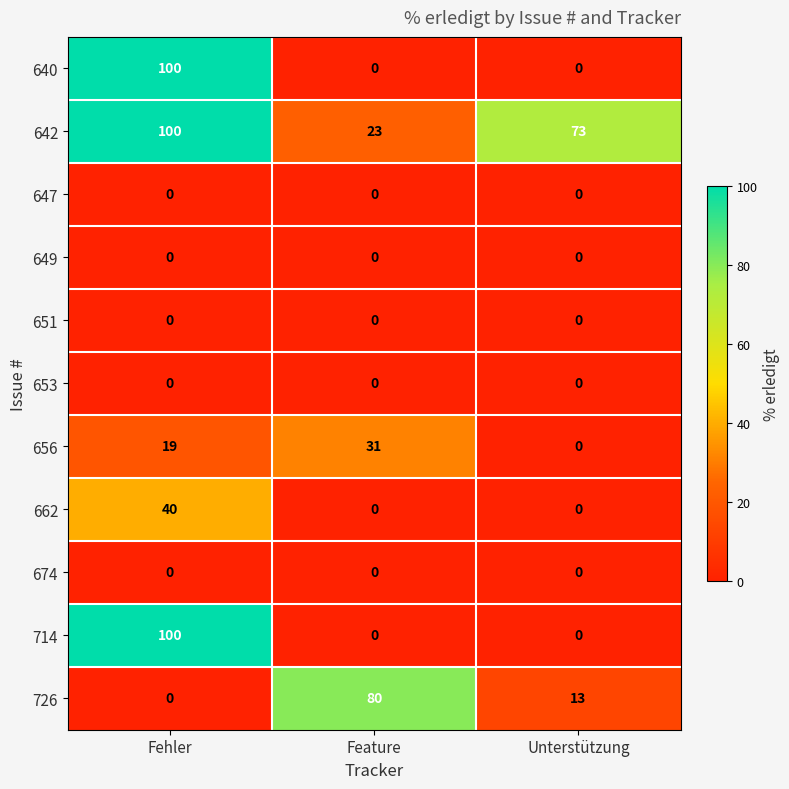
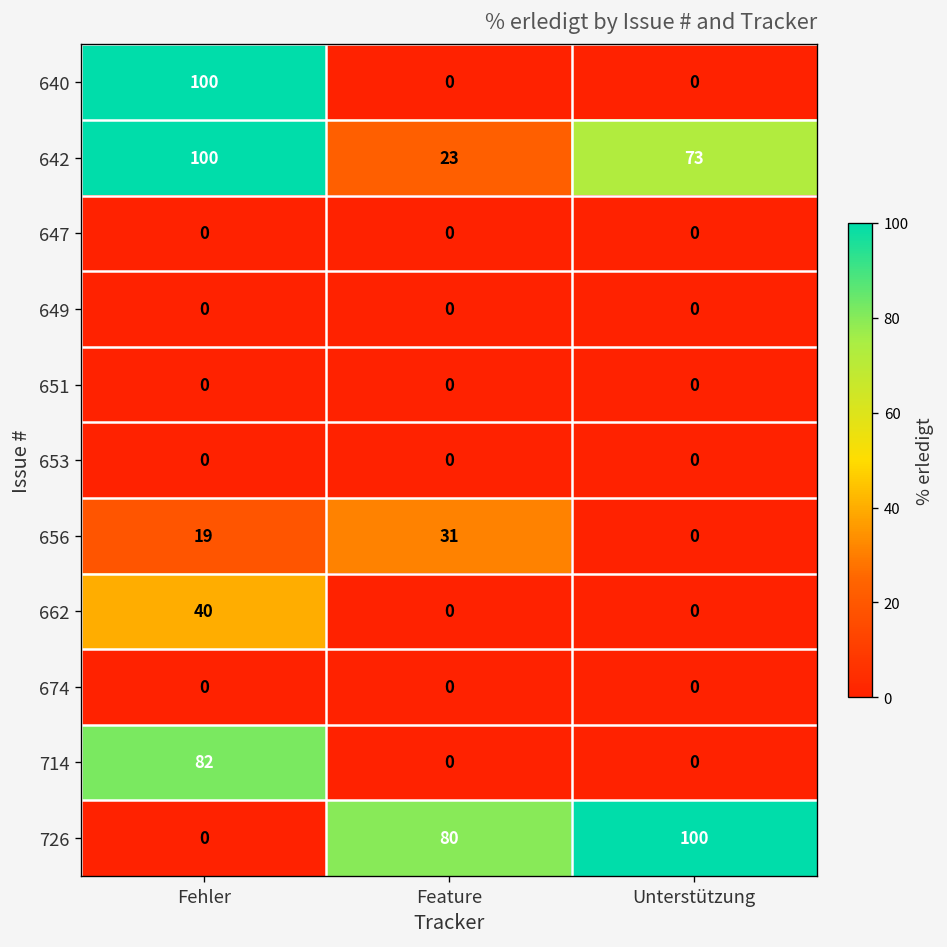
714, Fehler: 100 -> 82
726, Unterstützung: 13 -> 100
